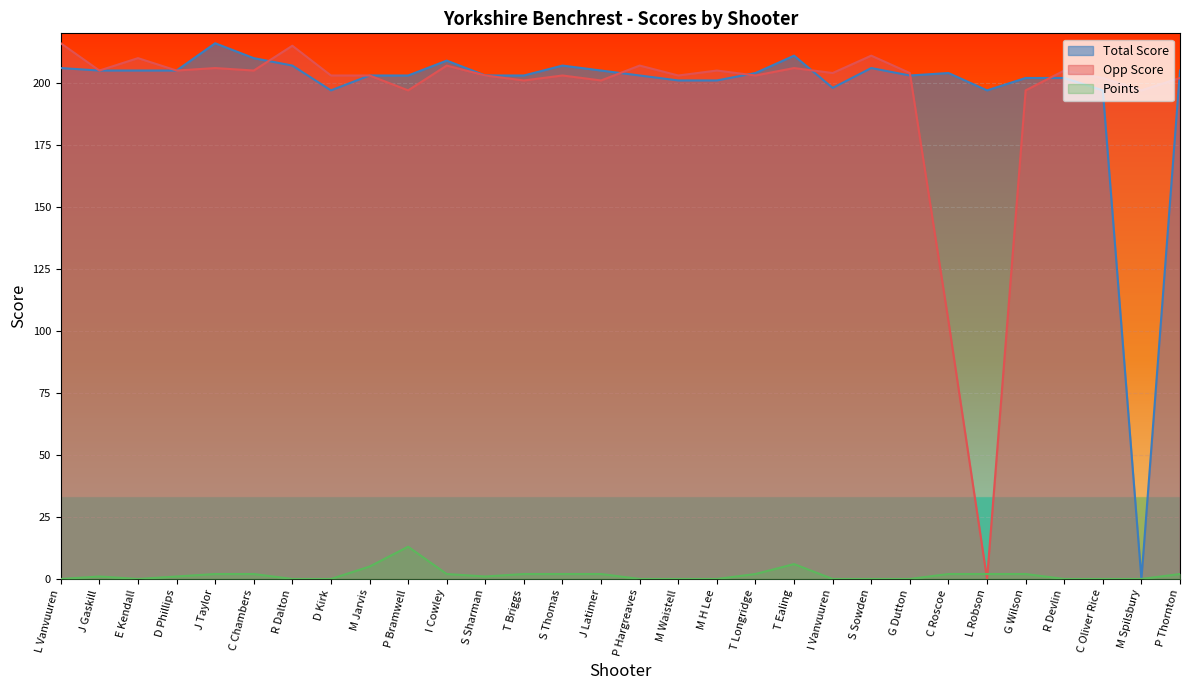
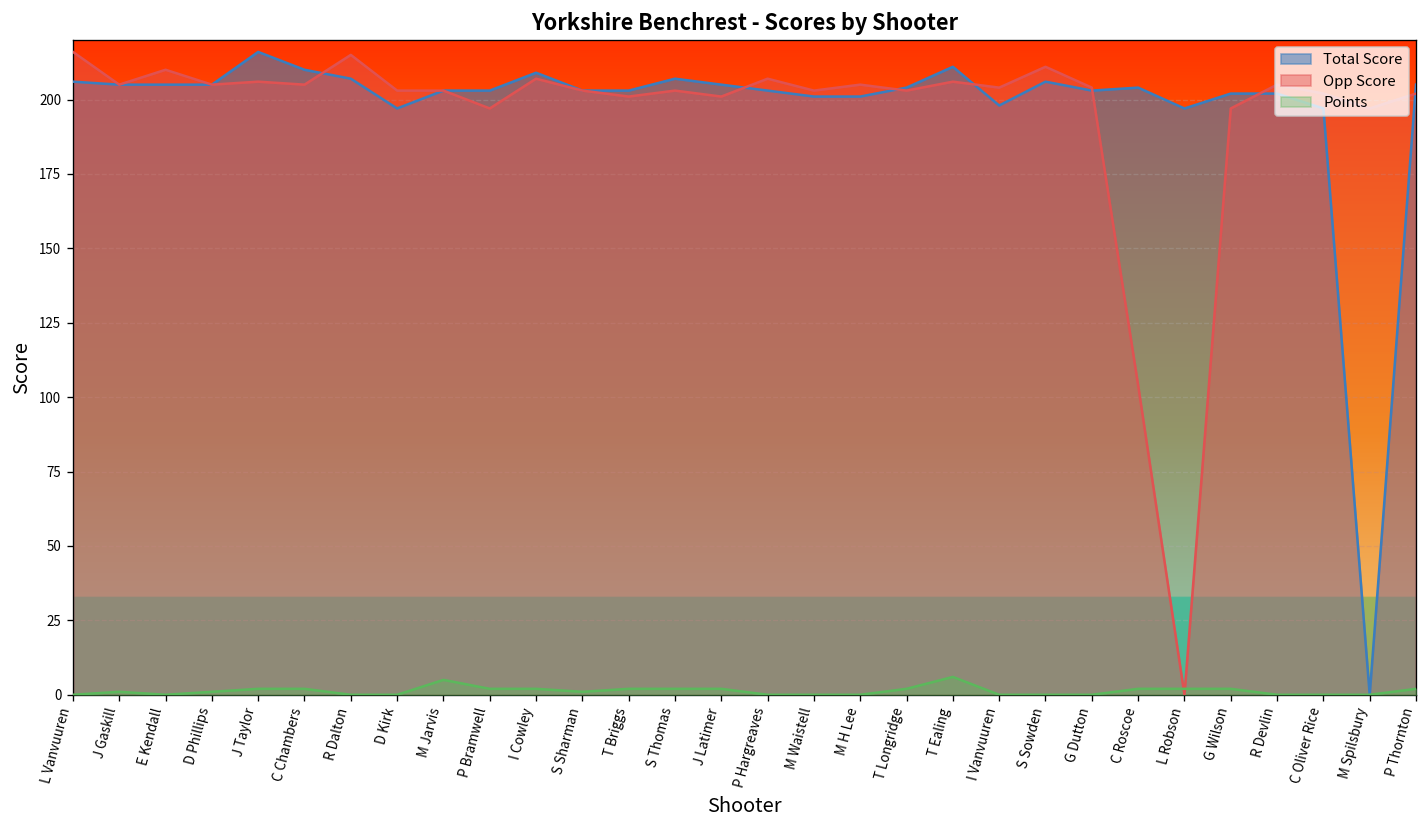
Points, P Bramwell: 13 -> 2
